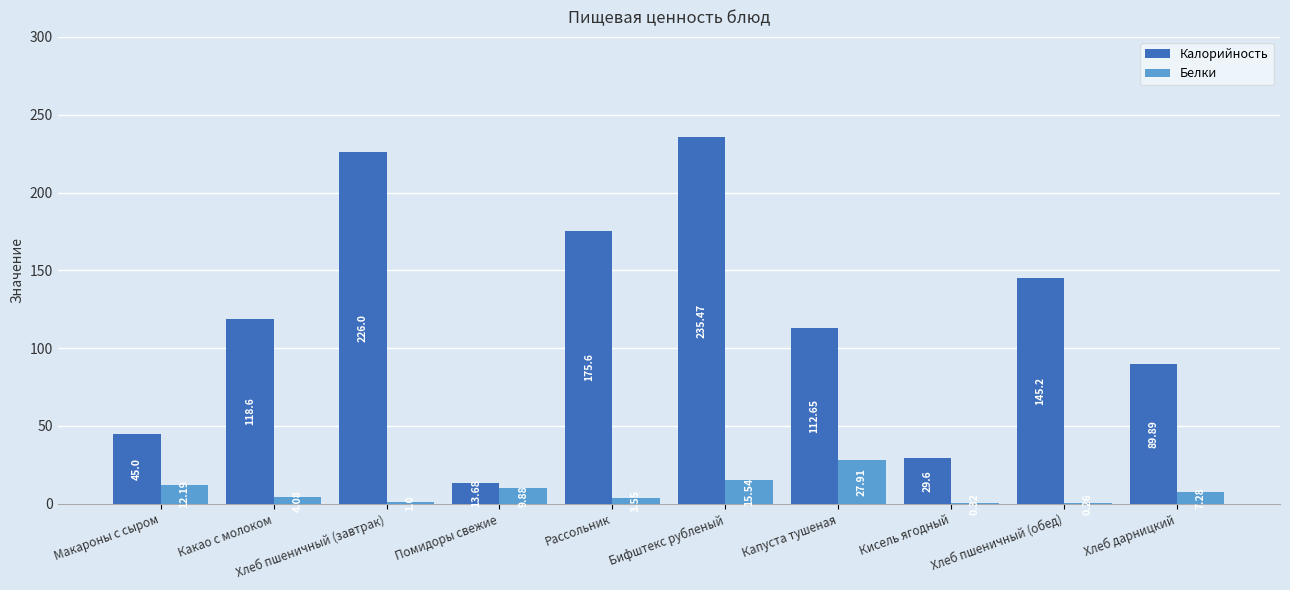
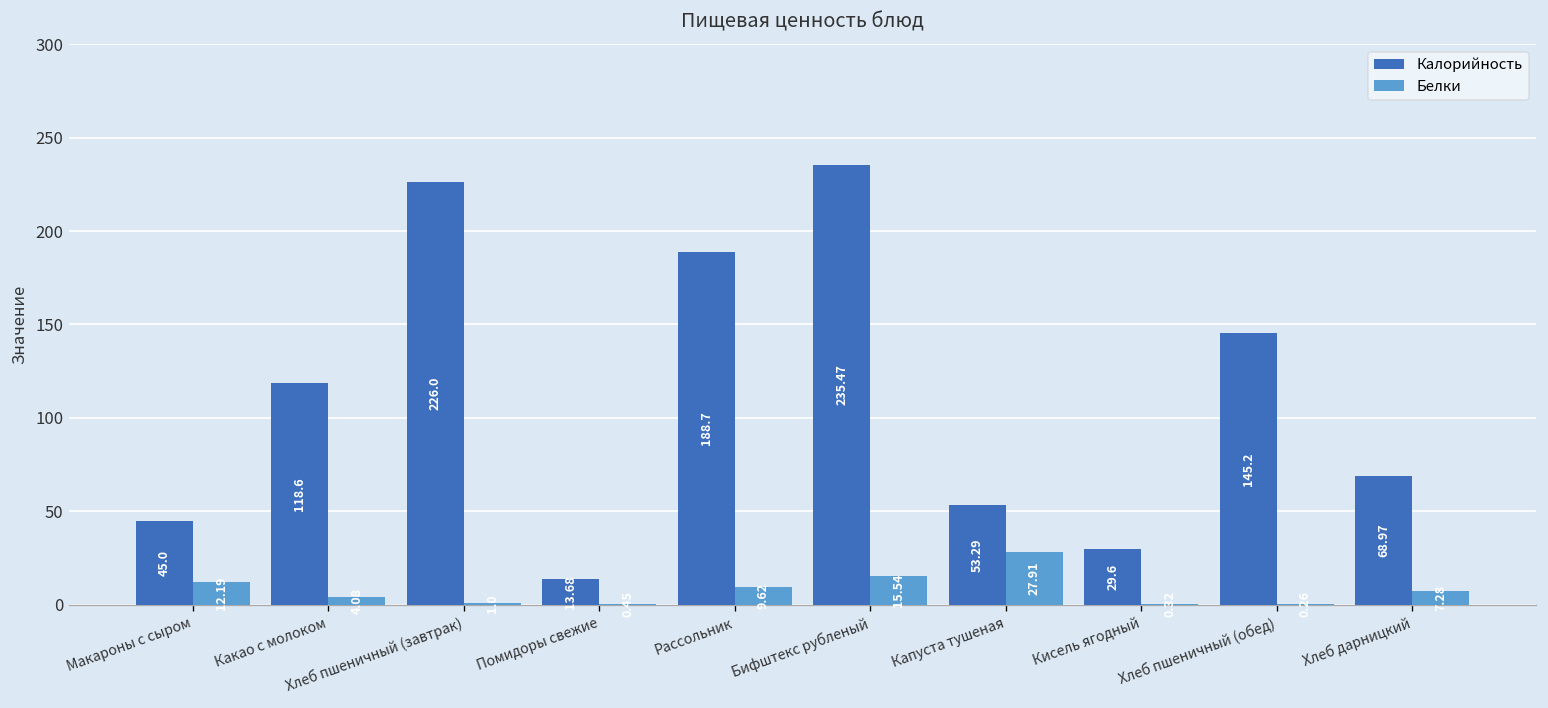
Белки, Помидоры свежие: 10 -> 0
Калорийность, Рассольник: 175.6 -> 188.7
Белки, Рассольник: 4 -> 10
Калорийность, Капуста тушеная: 112.65 -> 53.29
Калорийность, Хлеб дарницкий: 89.89 -> 68.97
